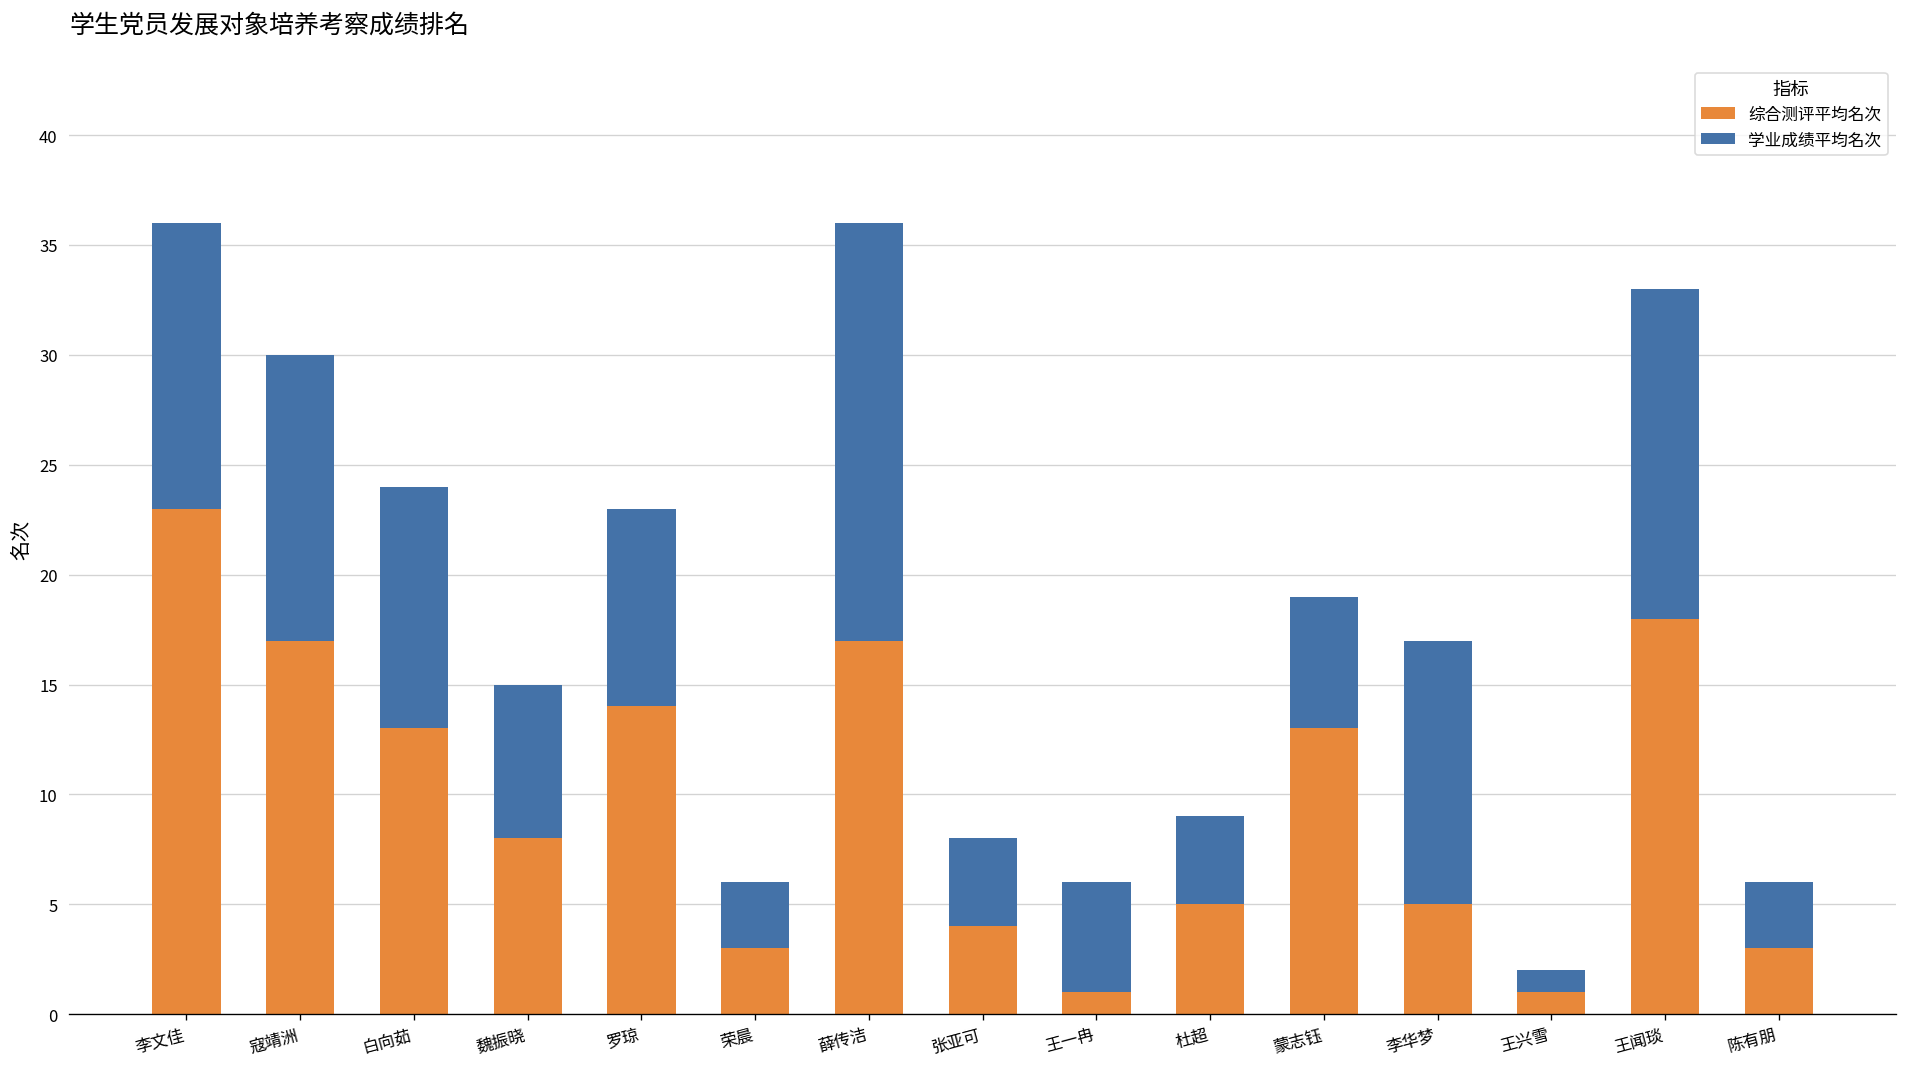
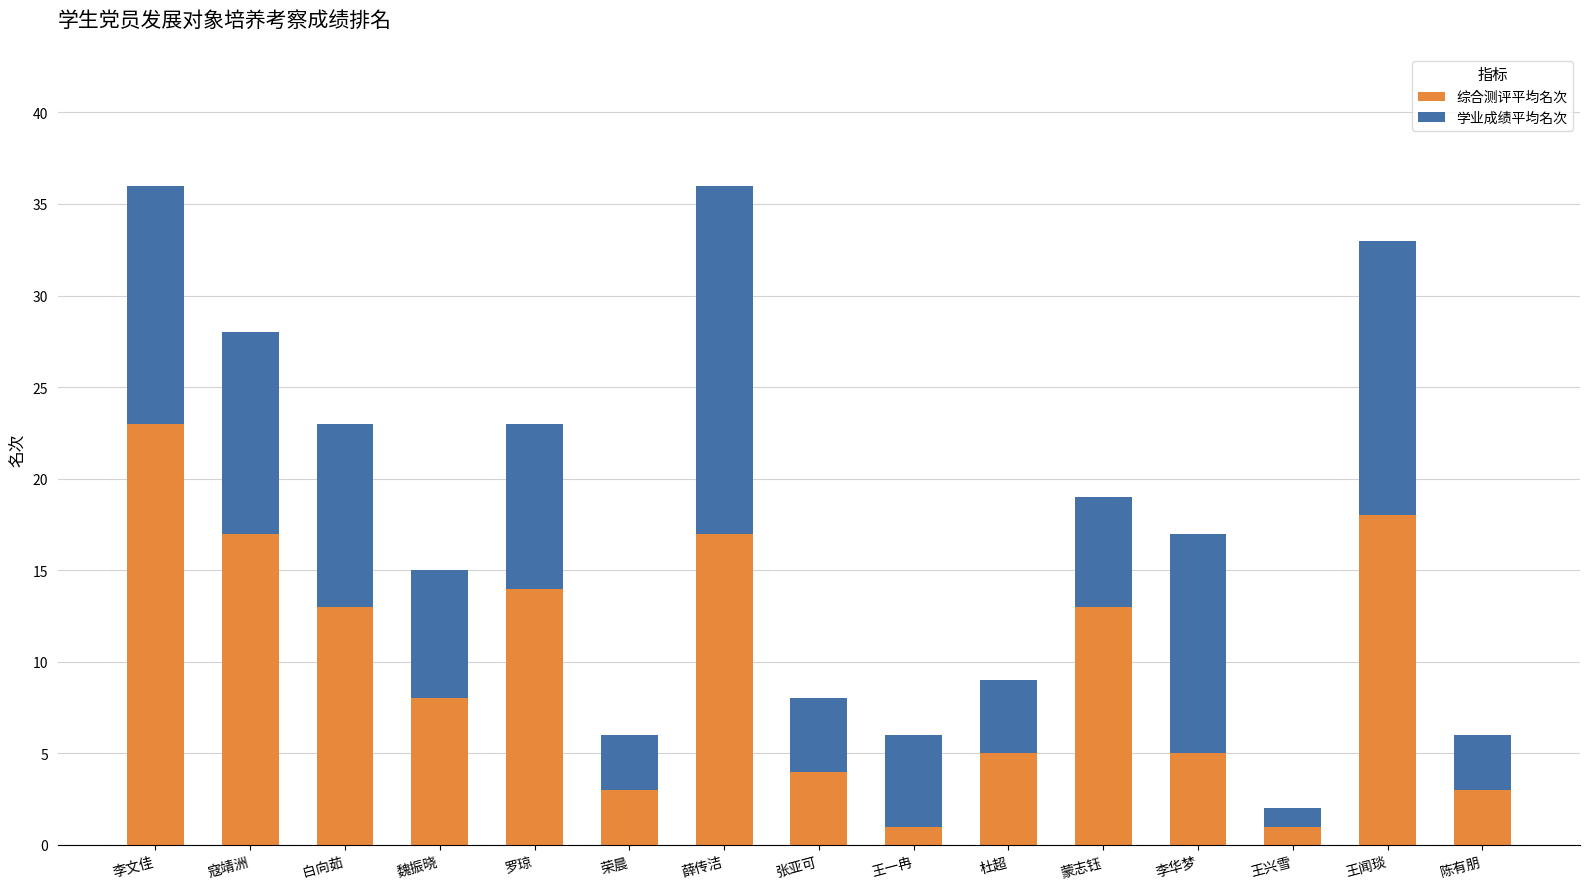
学业成绩平均名次, 寇靖洲: 13 -> 11
学业成绩平均名次, 白向茹: 11 -> 10
